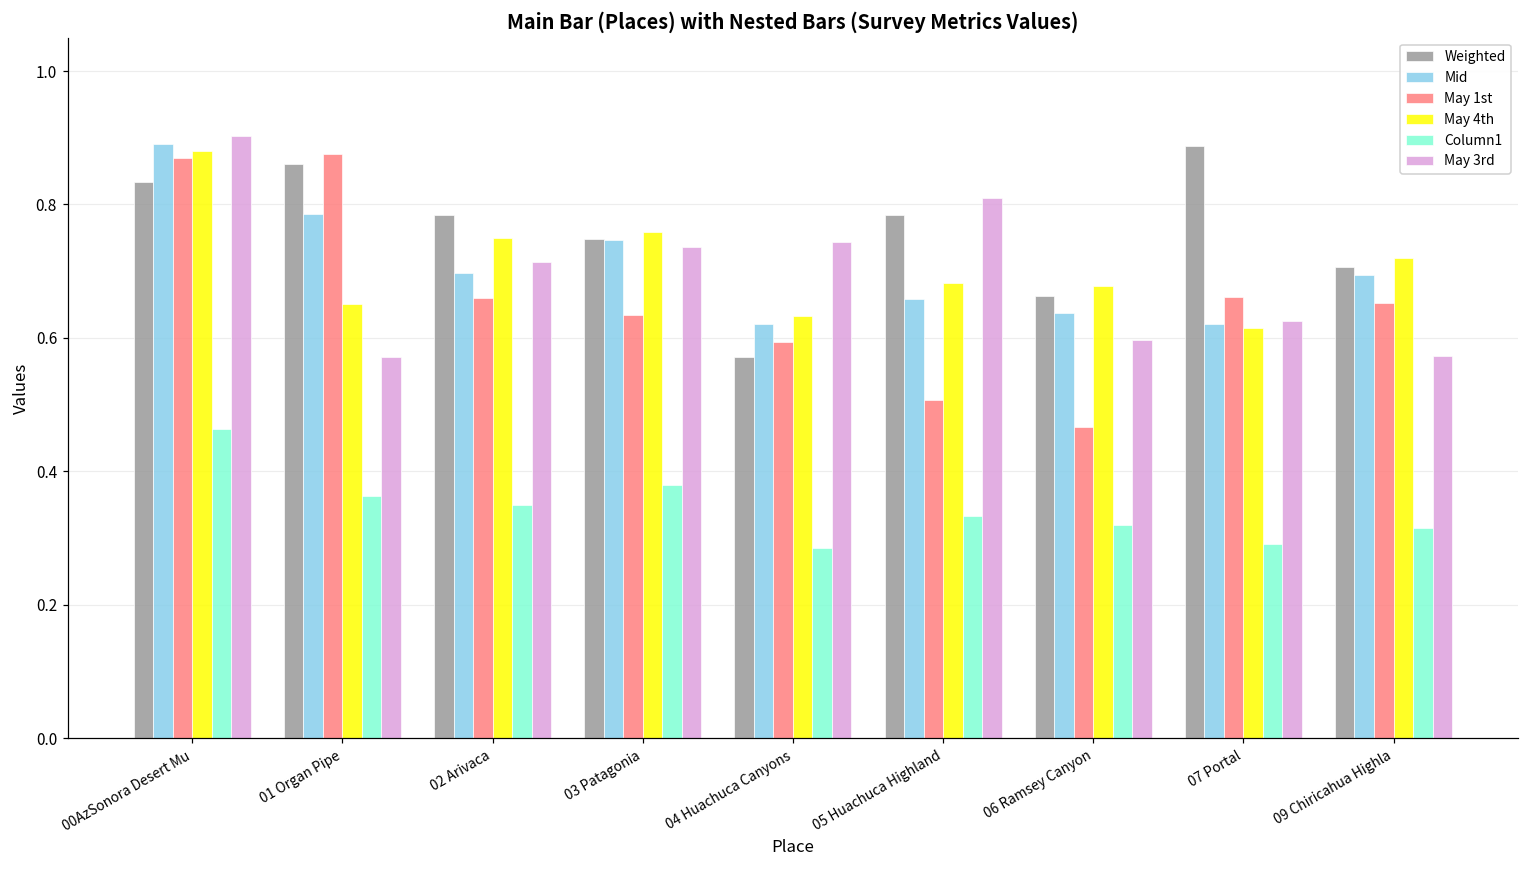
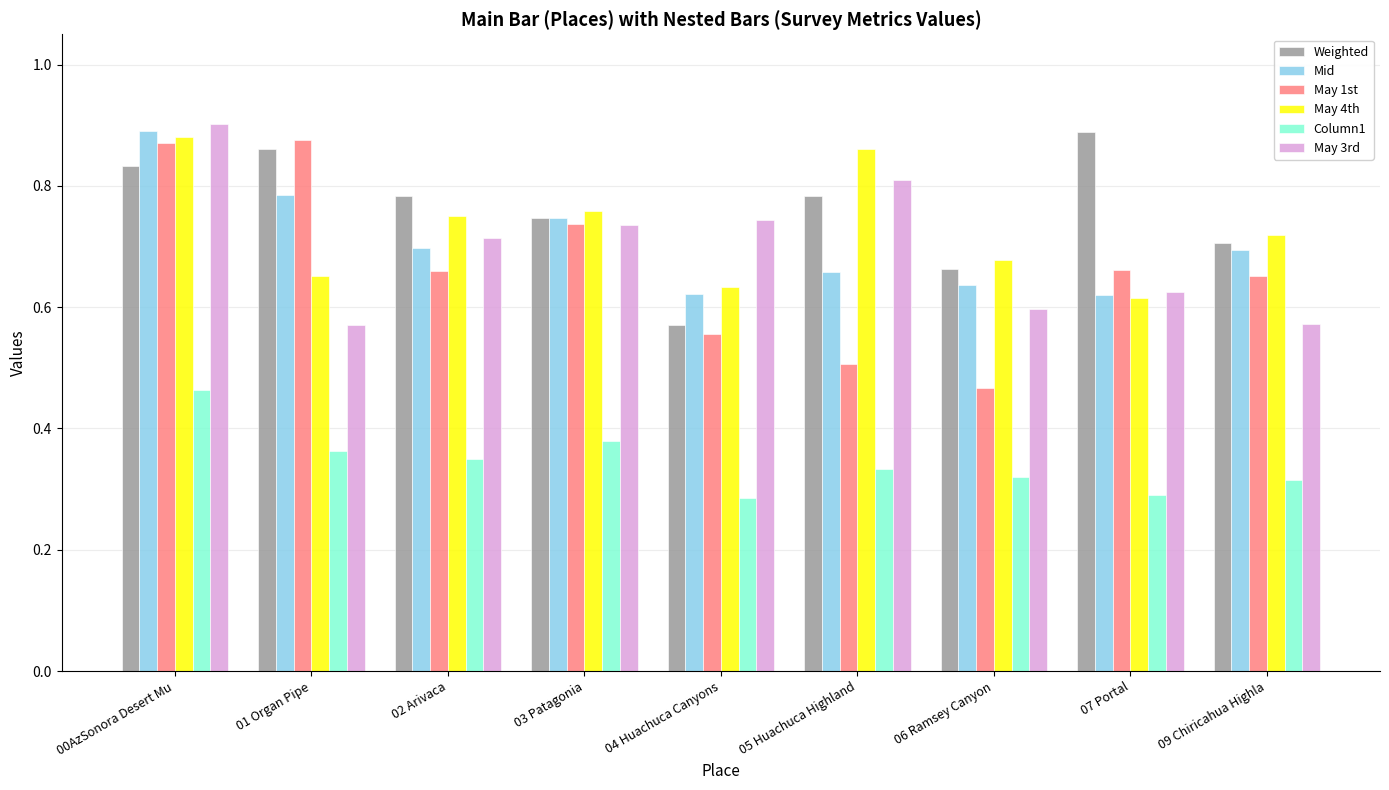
May 1st, 03 Patagonia: 0.63 -> 0.74
May 1st, 04 Huachuca Canyons: 0.59 -> 0.56
May 4th, 05 Huachuca Highland: 0.68 -> 0.86
